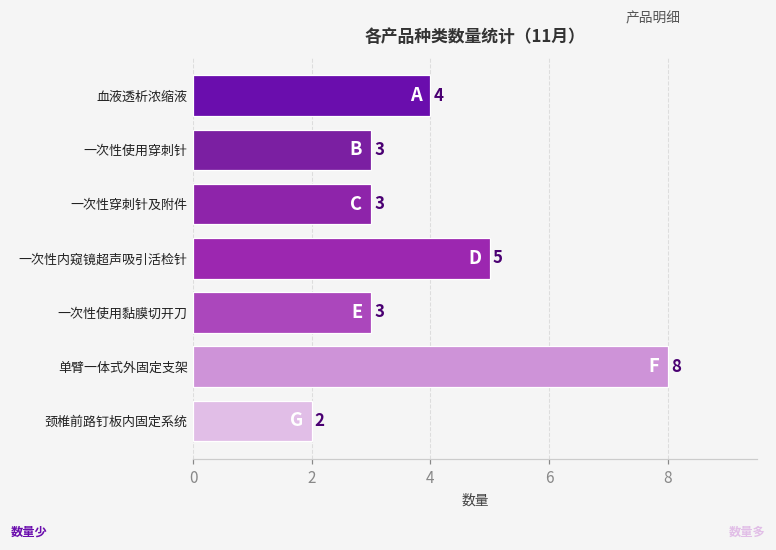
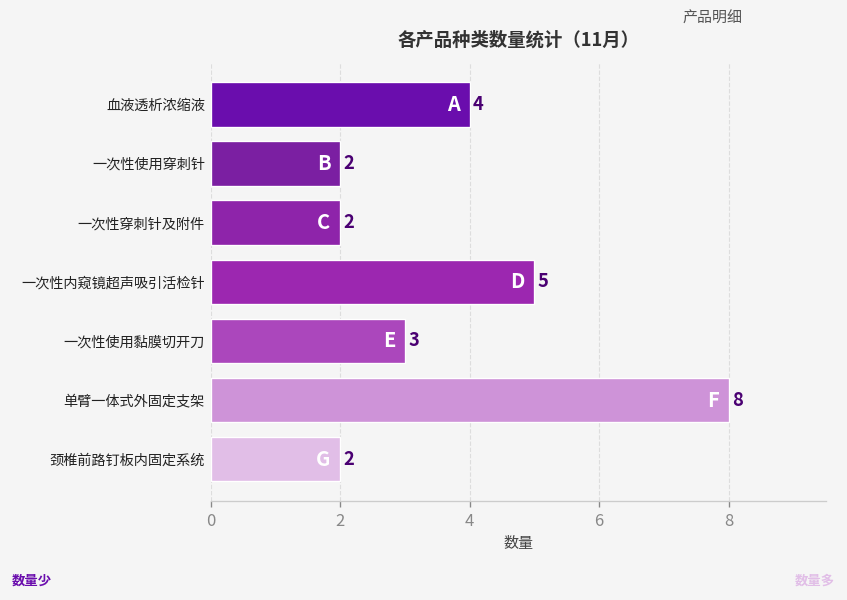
一次性使用穿刺针: 3 -> 2
一次性穿刺针及附件: 3 -> 2
